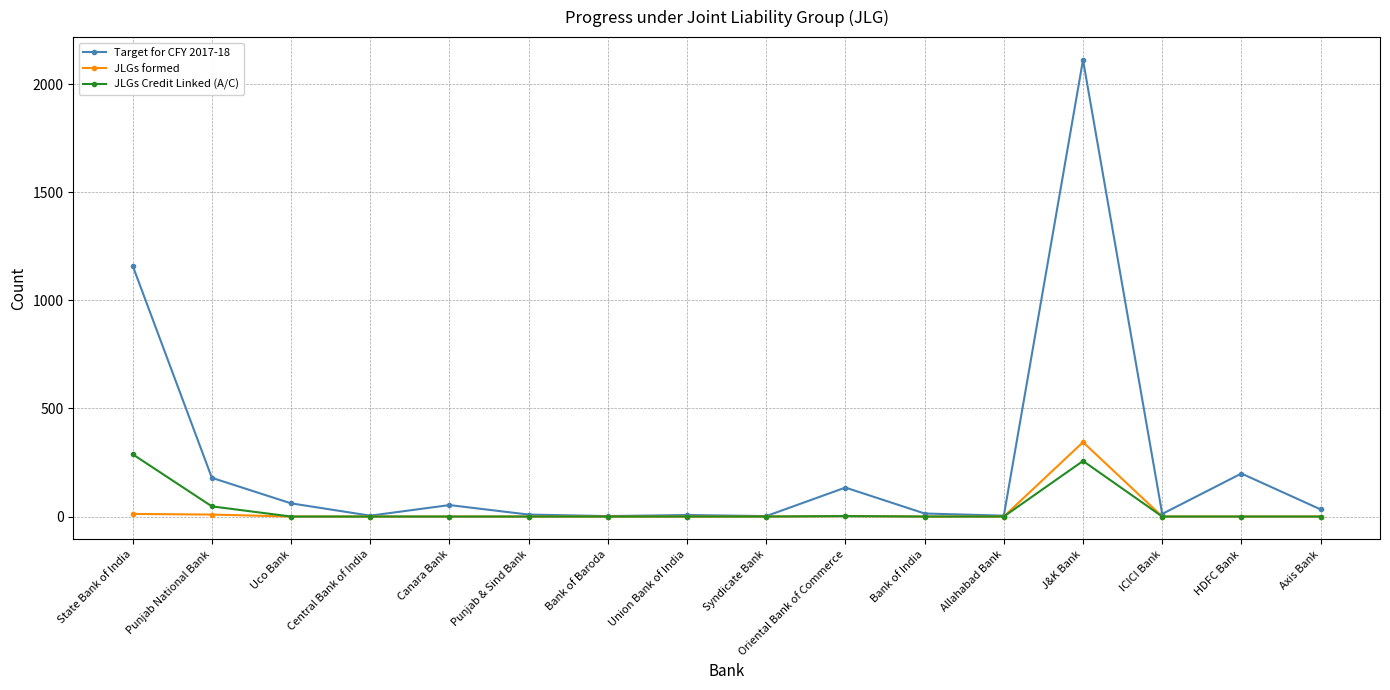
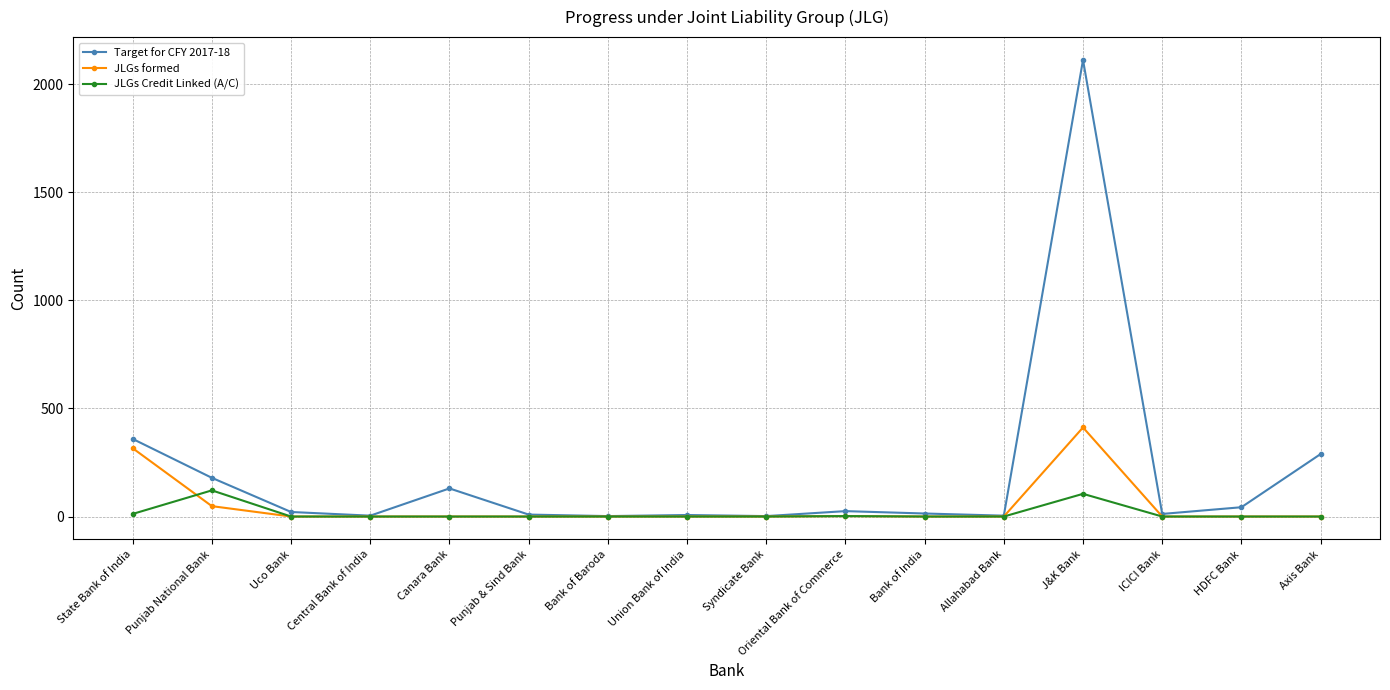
Target for CFY 2017-18, State Bank of India: 1160 -> 360
JLGs formed, State Bank of India: 10 -> 320
JLGs Credit Linked (A/C), State Bank of India: 290 -> 10
JLGs formed, Punjab National Bank: 10 -> 50
JLGs Credit Linked (A/C), Punjab National Bank: 50 -> 120
Target for CFY 2017-18, Uco Bank: 60 -> 20
Target for CFY 2017-18, Canara Bank: 50 -> 130
Target for CFY 2017-18, Oriental Bank of Commerce: 130 -> 30
JLGs formed, J&K Bank: 340 -> 410
JLGs Credit Linked (A/C), J&K Bank: 260 -> 110
Target for CFY 2017-18, HDFC Bank: 200 -> 40
Target for CFY 2017-18, Axis Bank: 30 -> 290
